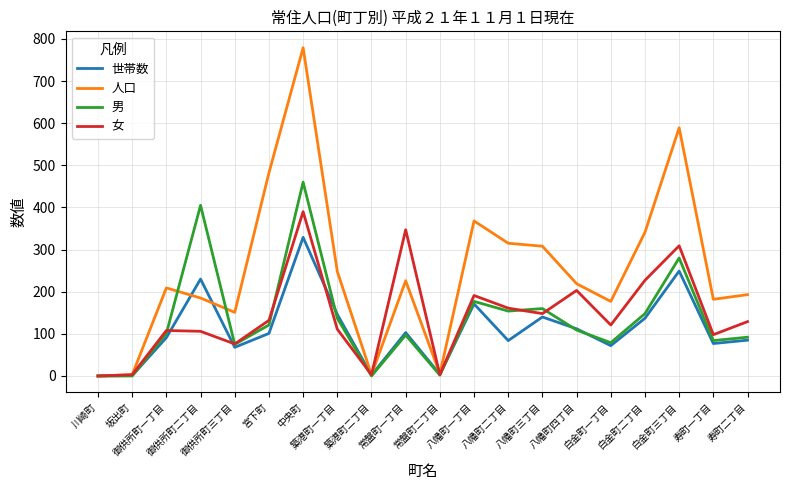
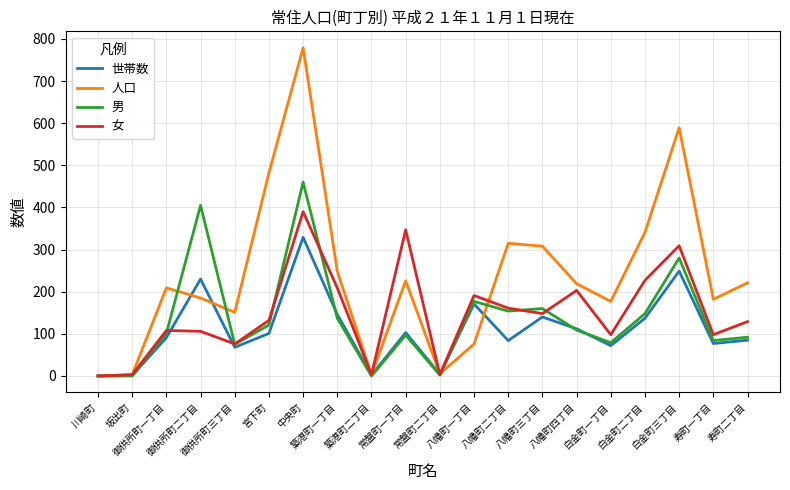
女, 築港町一丁目: 110 -> 210
人口, 八幡町一丁目: 370 -> 80
女, 白金町一丁目: 120 -> 100
人口, 寿町二丁目: 190 -> 220
